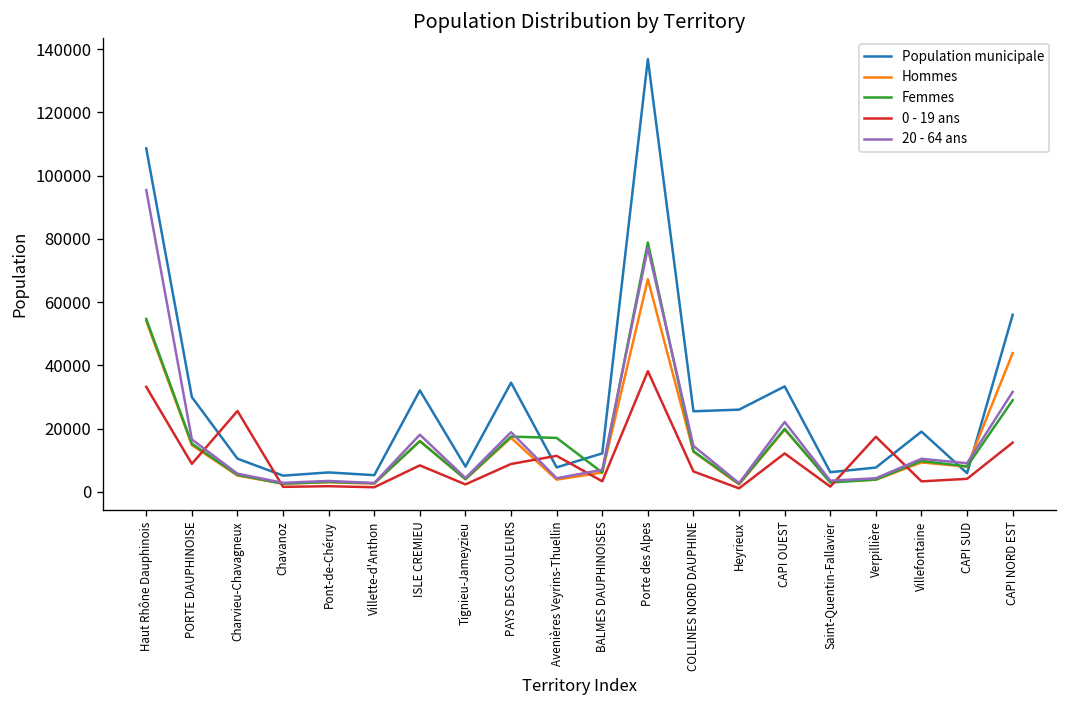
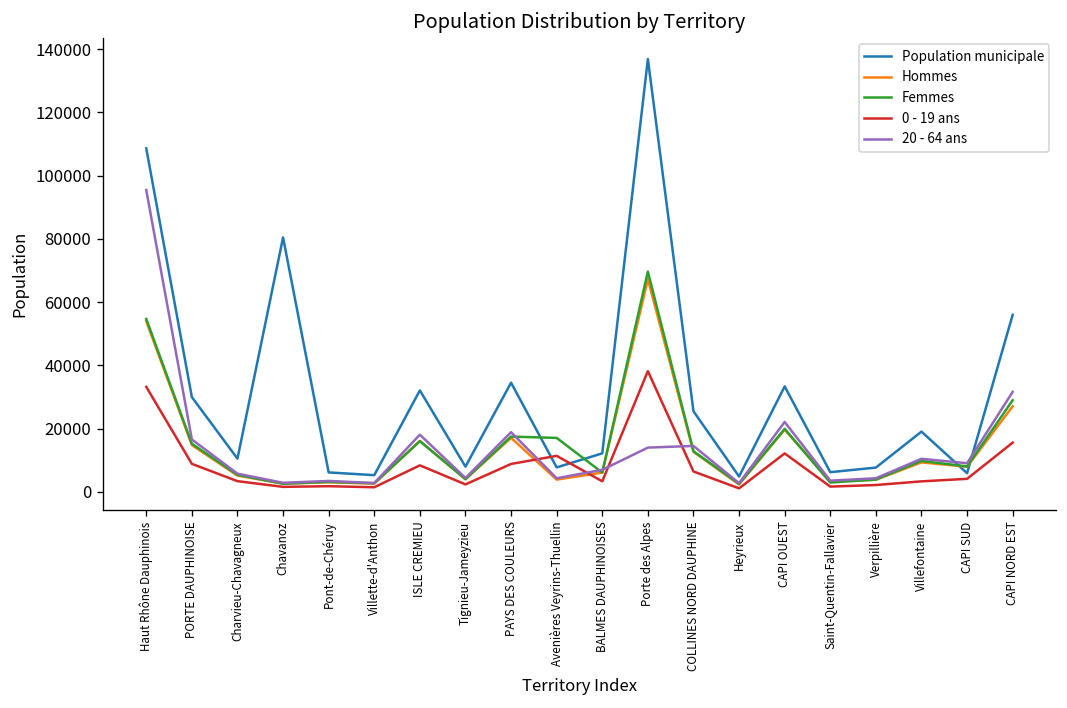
0 - 19 ans, Charvieu-Chavagneux: 26000 -> 3000
Population municipale, Chavanoz: 5000 -> 80000
Femmes, Porte des Alpes: 79000 -> 70000
20 - 64 ans, Porte des Alpes: 77000 -> 14000
Population municipale, Heyrieux: 26000 -> 5000
0 - 19 ans, Verpillière: 17000 -> 2000
Hommes, CAPI NORD EST: 44000 -> 27000
